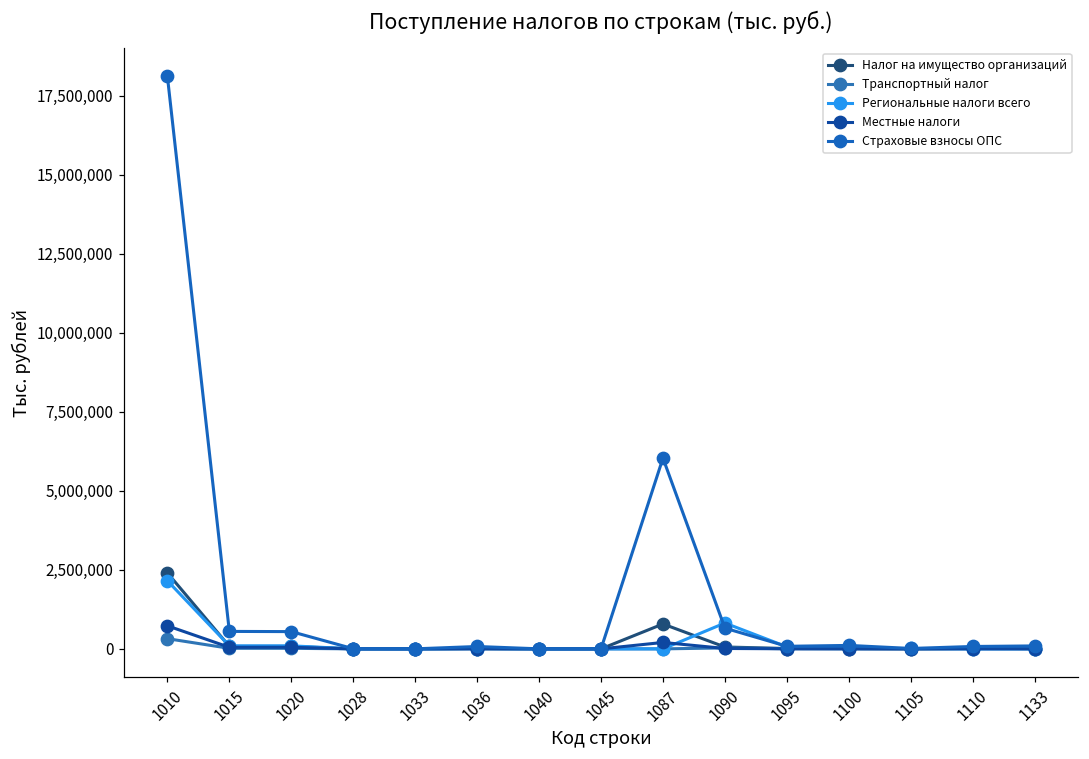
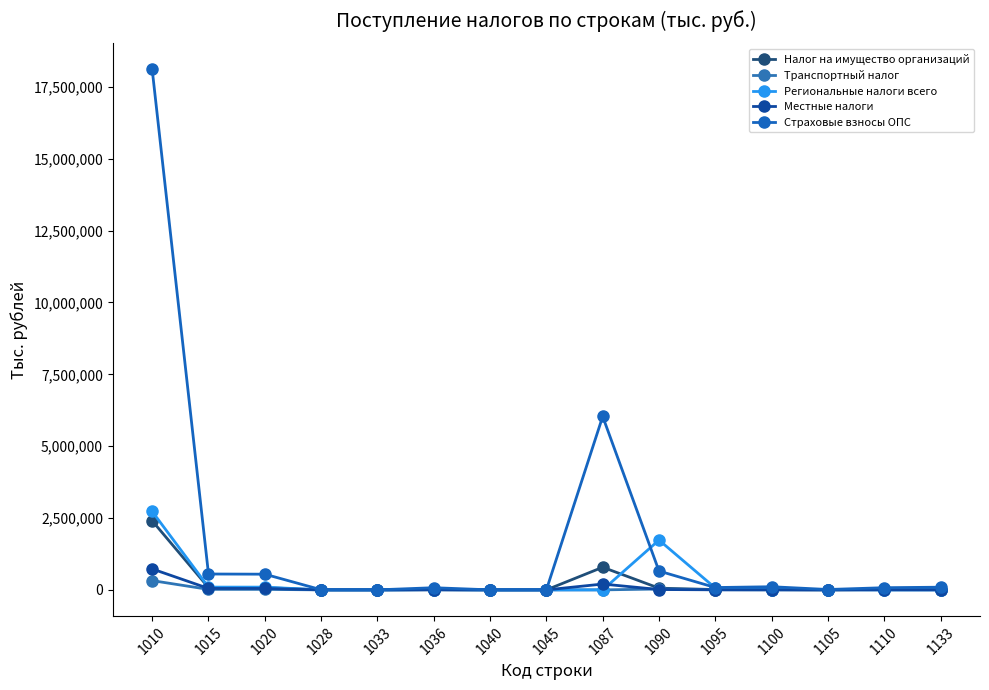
Региональные налоги всего, 1010: 2,200,000 -> 2,700,000
Региональные налоги всего, 1090: 800,000 -> 1,700,000
